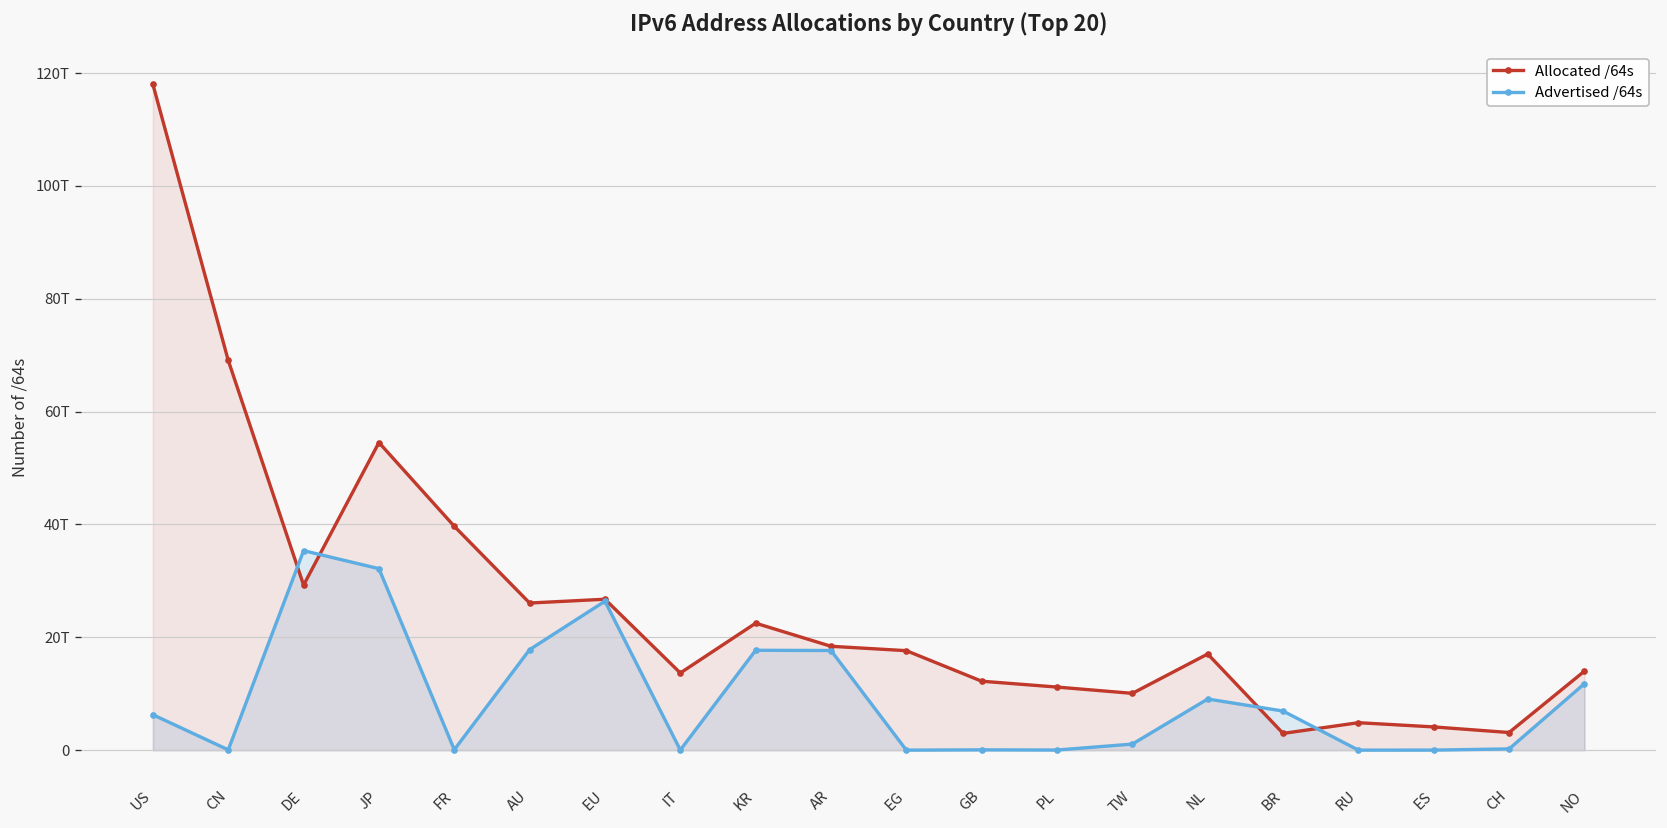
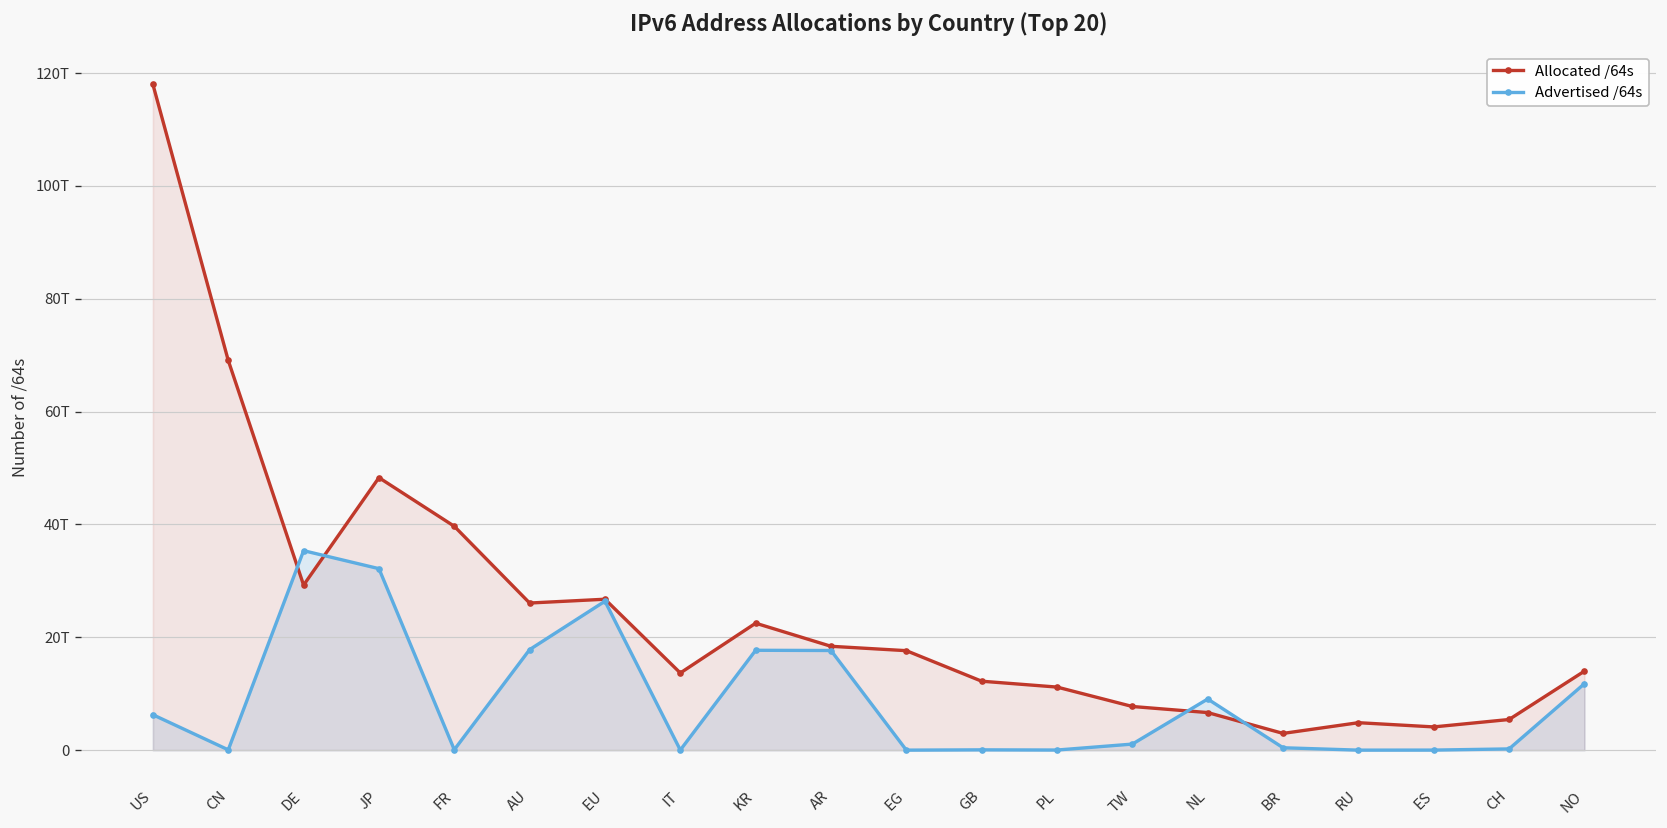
Allocated /64s, JP: 55T -> 48T
Allocated /64s, TW: 10T -> 8T
Allocated /64s, NL: 17T -> 7T
Advertised /64s, BR: 7T -> 0T
Allocated /64s, CH: 3T -> 5T
